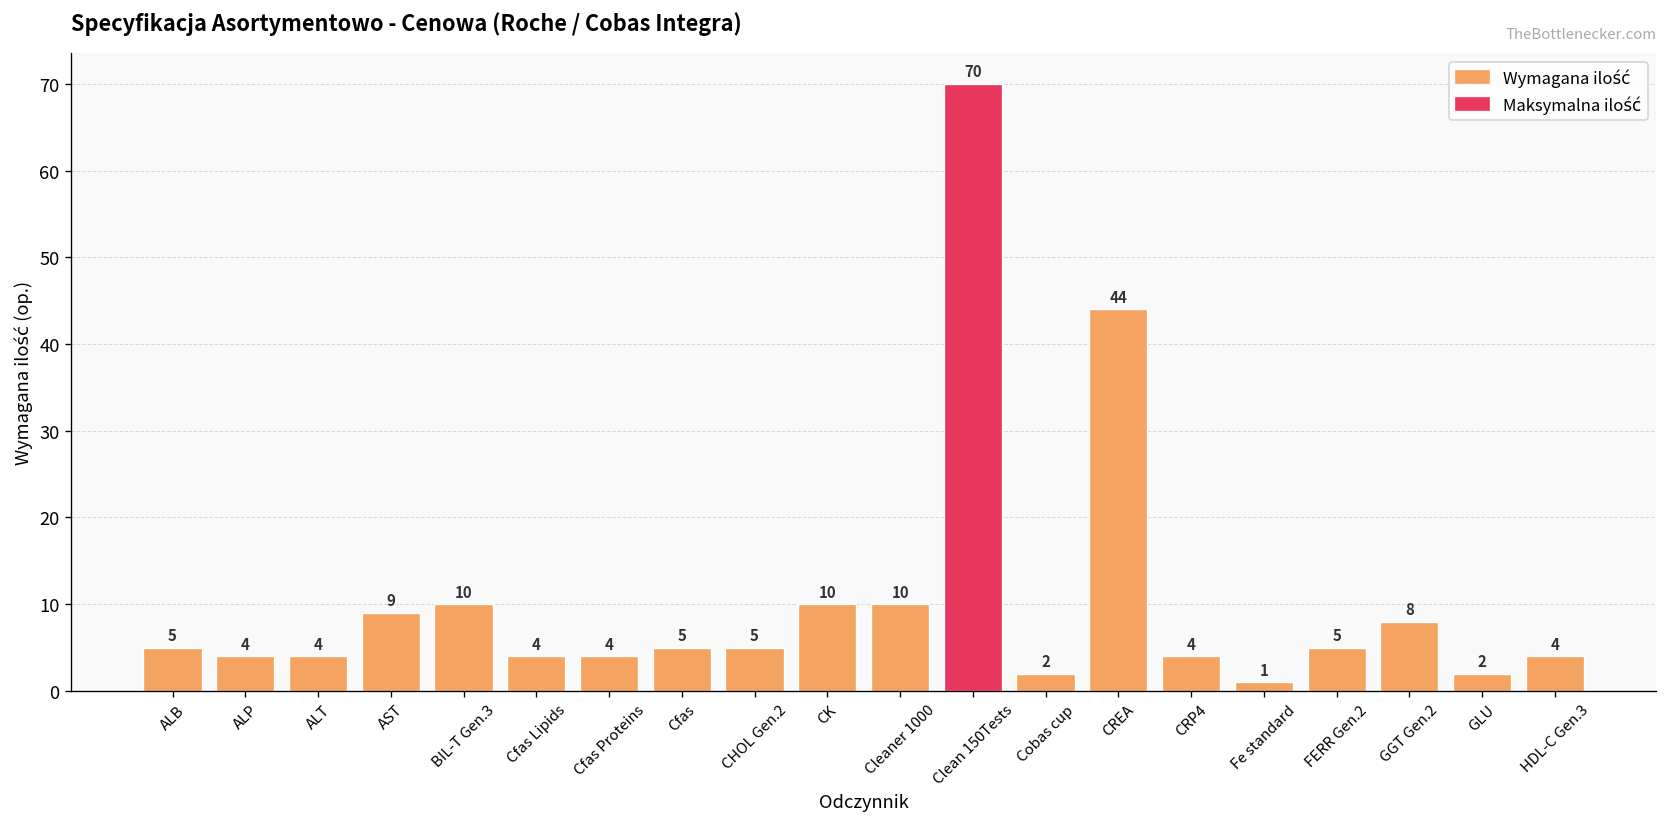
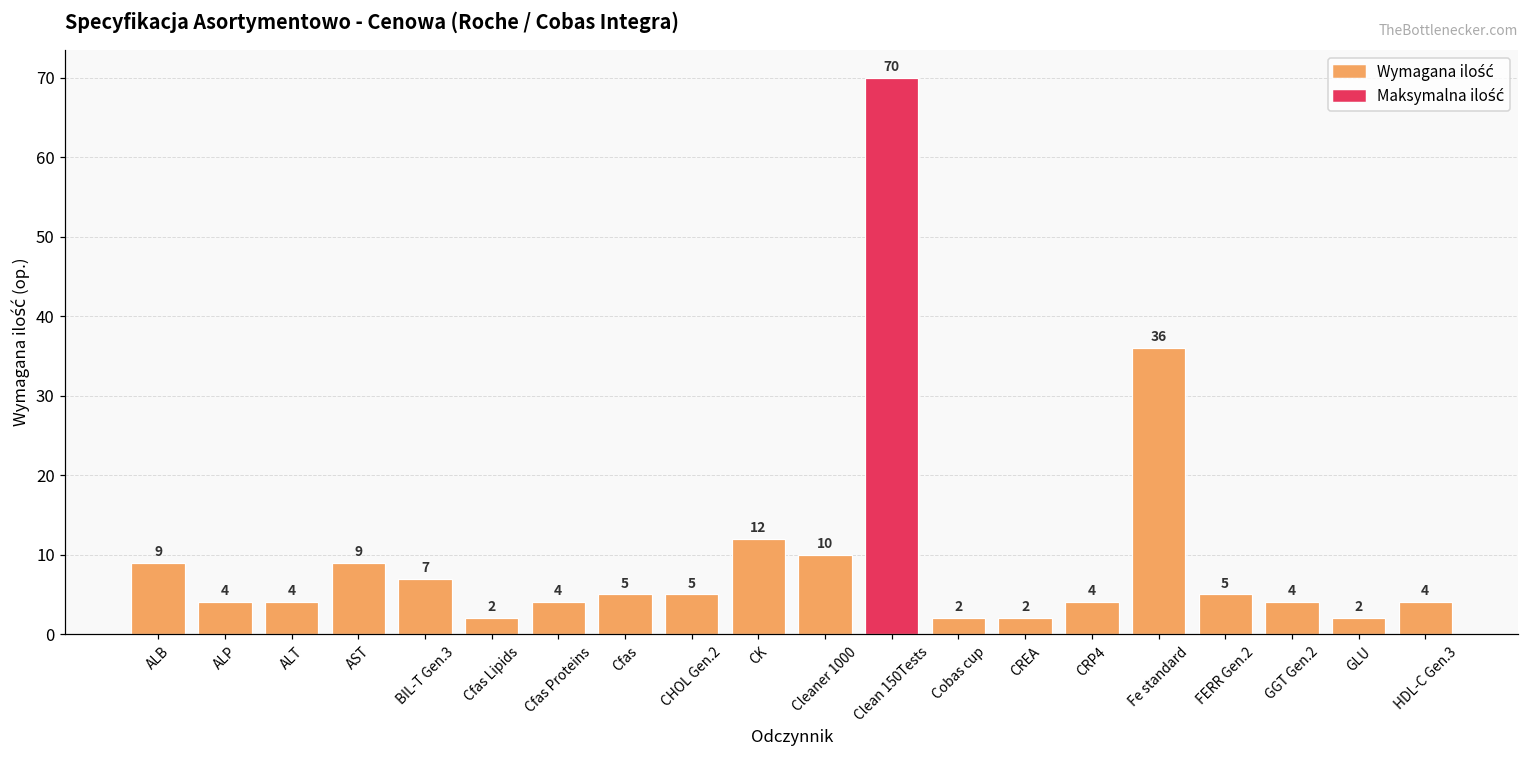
ALB: 5 -> 9
BIL-T Gen.3: 10 -> 7
Cfas Lipids: 4 -> 2
CK: 10 -> 12
CREA: 44 -> 2
Fe standard: 1 -> 36
GGT Gen.2: 8 -> 4
